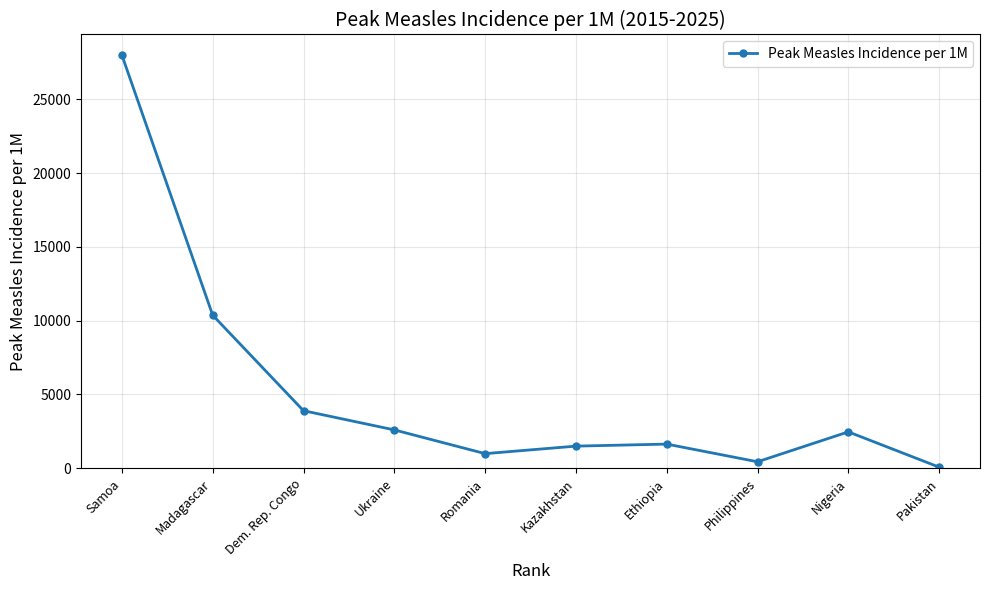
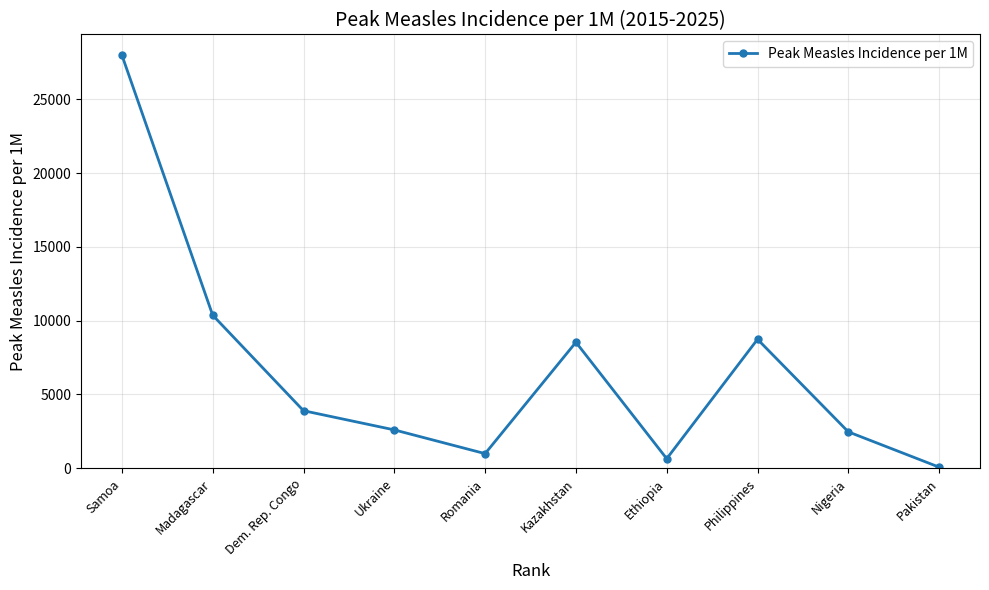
Kazakhstan: 1500 -> 8500
Ethiopia: 1600 -> 700
Philippines: 400 -> 8700
